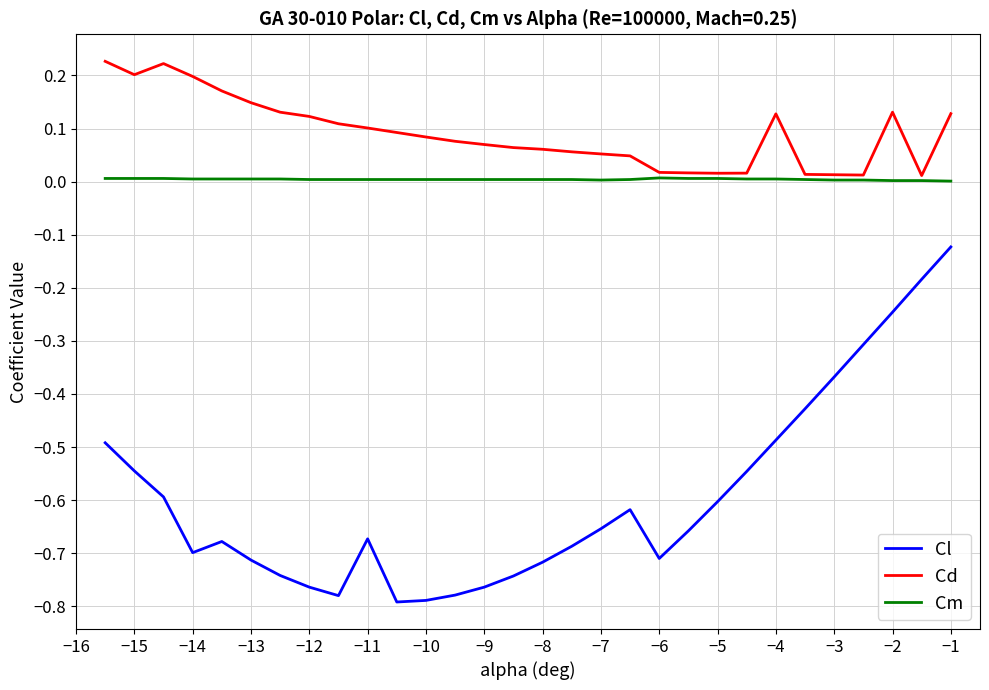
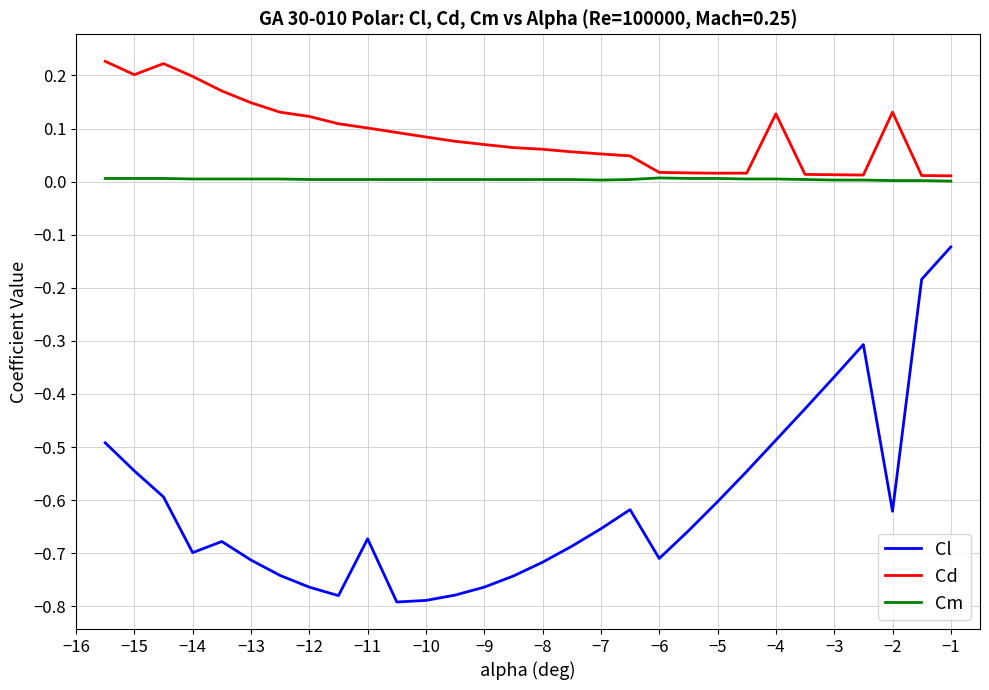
Cl, −2: -0.25 -> -0.62
Cd, −1: 0.13 -> 0.01
